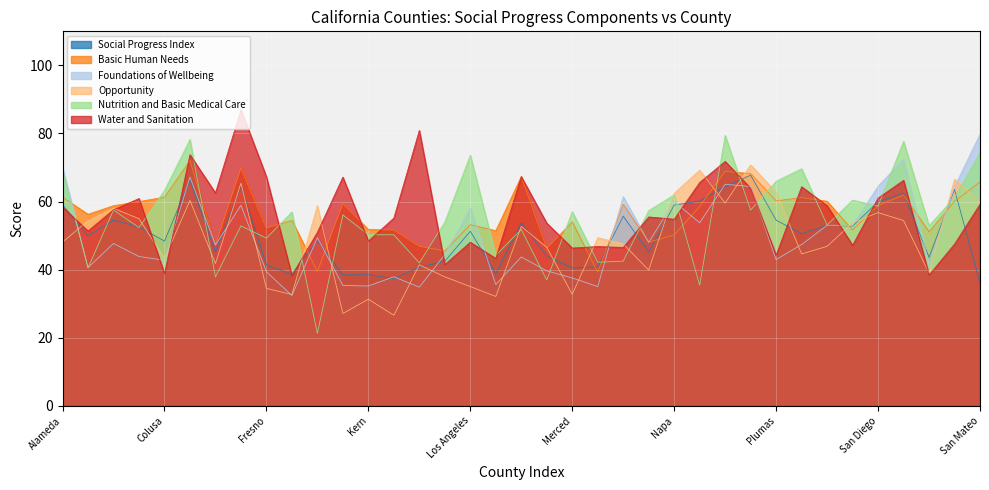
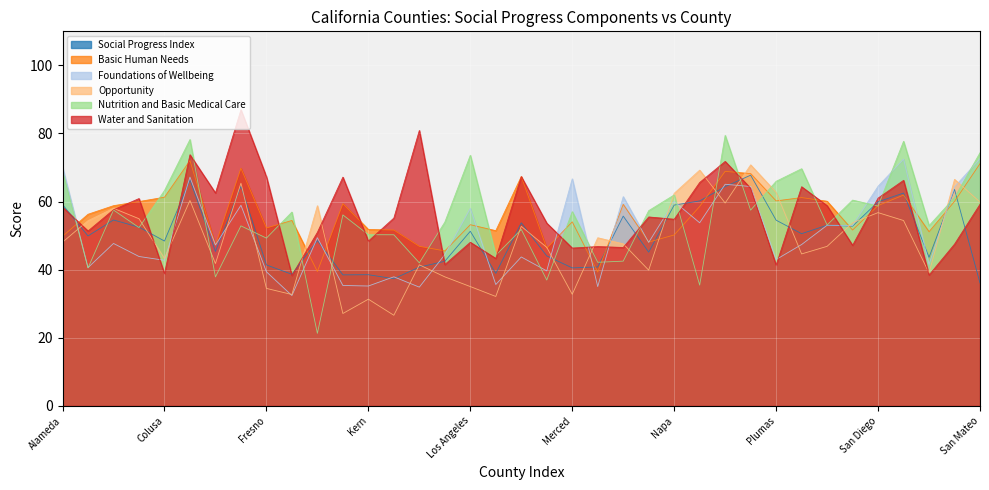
Basic Human Needs, Alameda: 61 -> 50
Foundations of Wellbeing, Merced: 38 -> 67
Water and Sanitation, Plumas: 44 -> 41
Basic Human Needs, San Mateo: 66 -> 71
Foundations of Wellbeing, San Mateo: 80 -> 73
